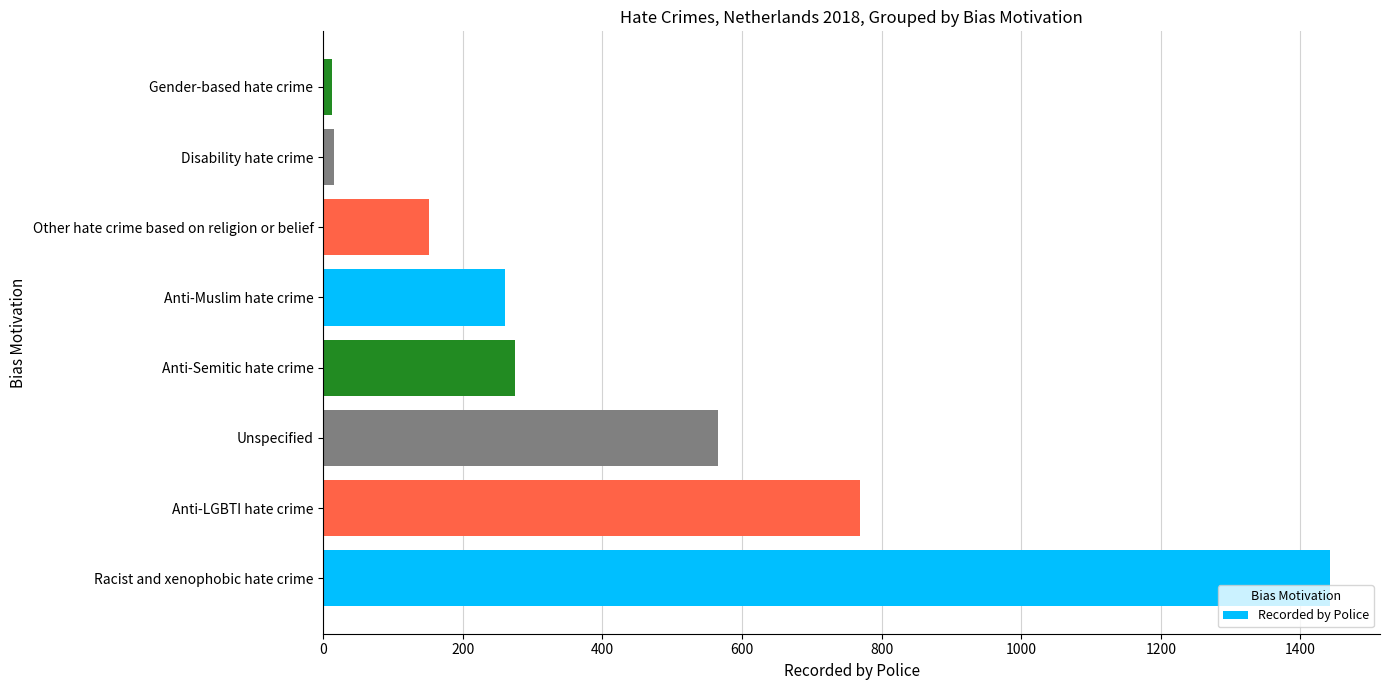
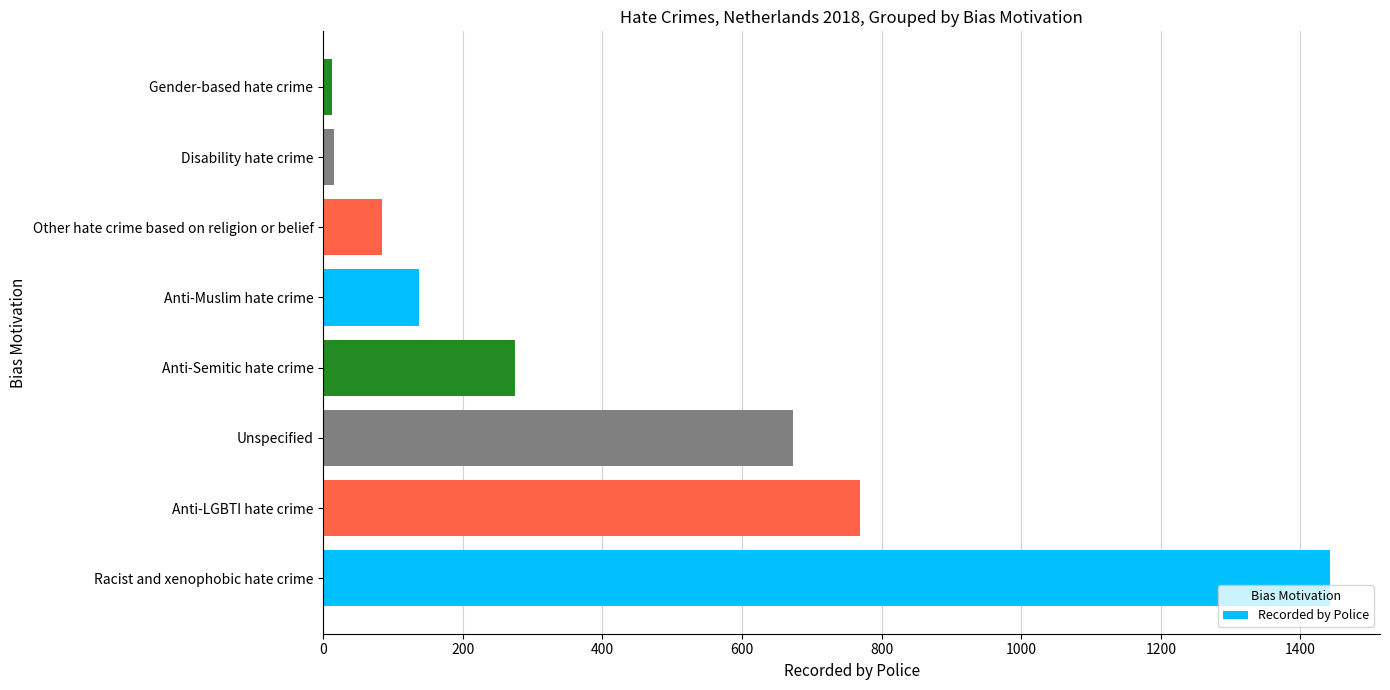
Other hate crime based on religion or belief: 150 -> 90
Anti-Muslim hate crime: 260 -> 140
Unspecified: 570 -> 670
